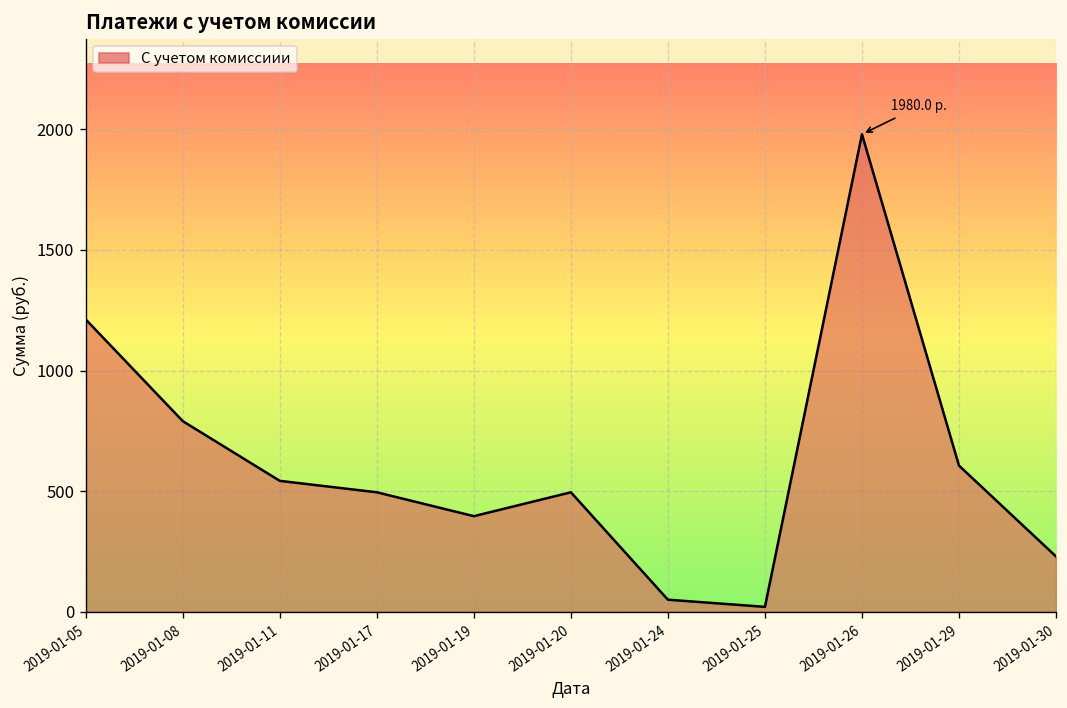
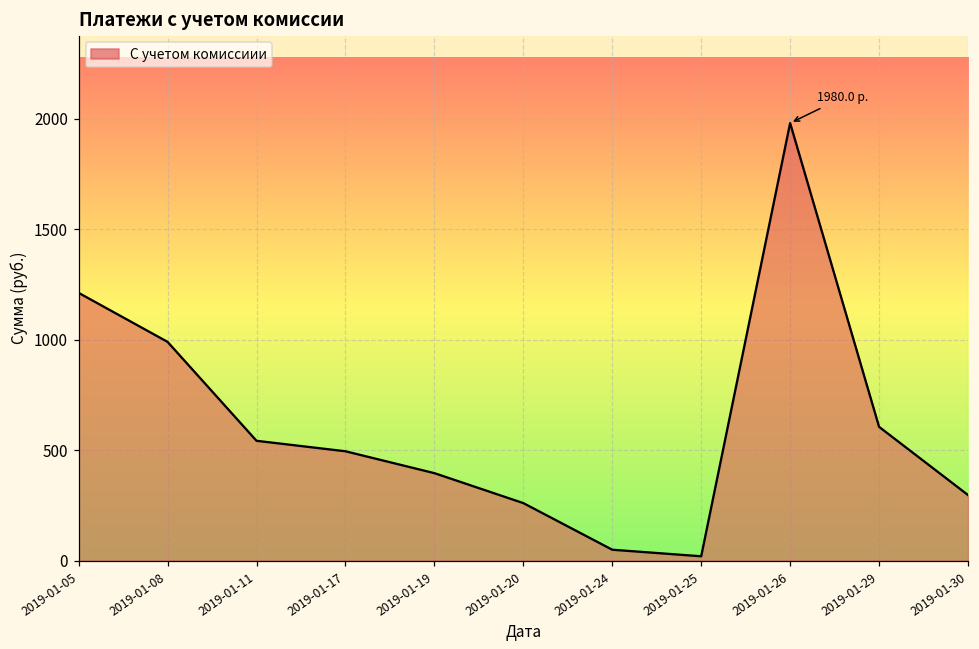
2019-01-08: 790 -> 990
2019-01-20: 500 -> 260
2019-01-30: 230 -> 300
